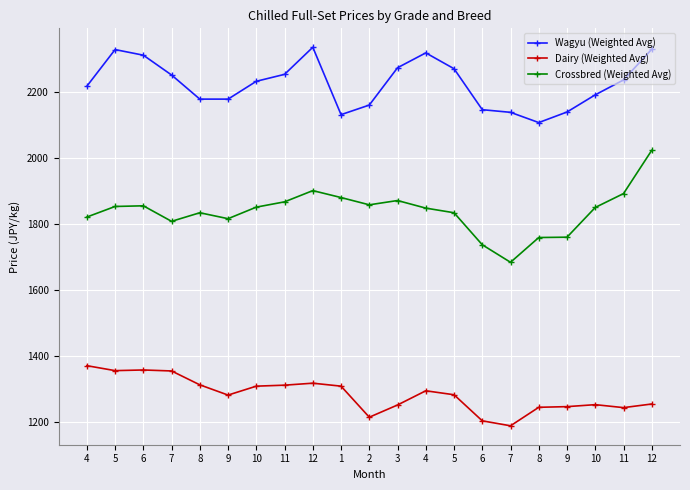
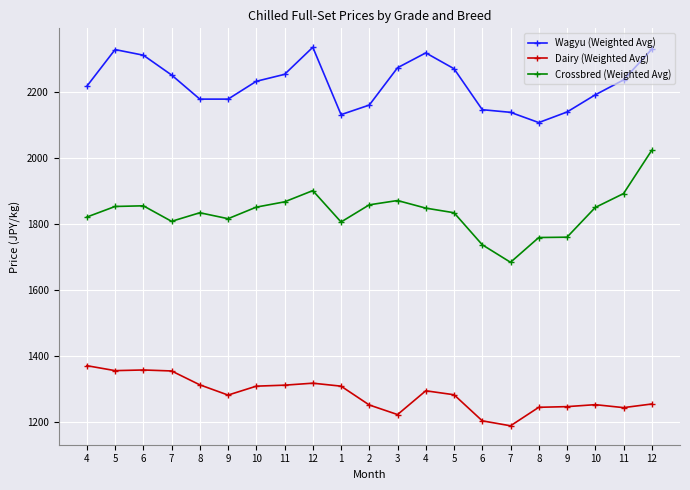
Crossbred (Weighted Avg), 1: 1880 -> 1810
Dairy (Weighted Avg), 2: 1220 -> 1250
Dairy (Weighted Avg), 3: 1250 -> 1220
